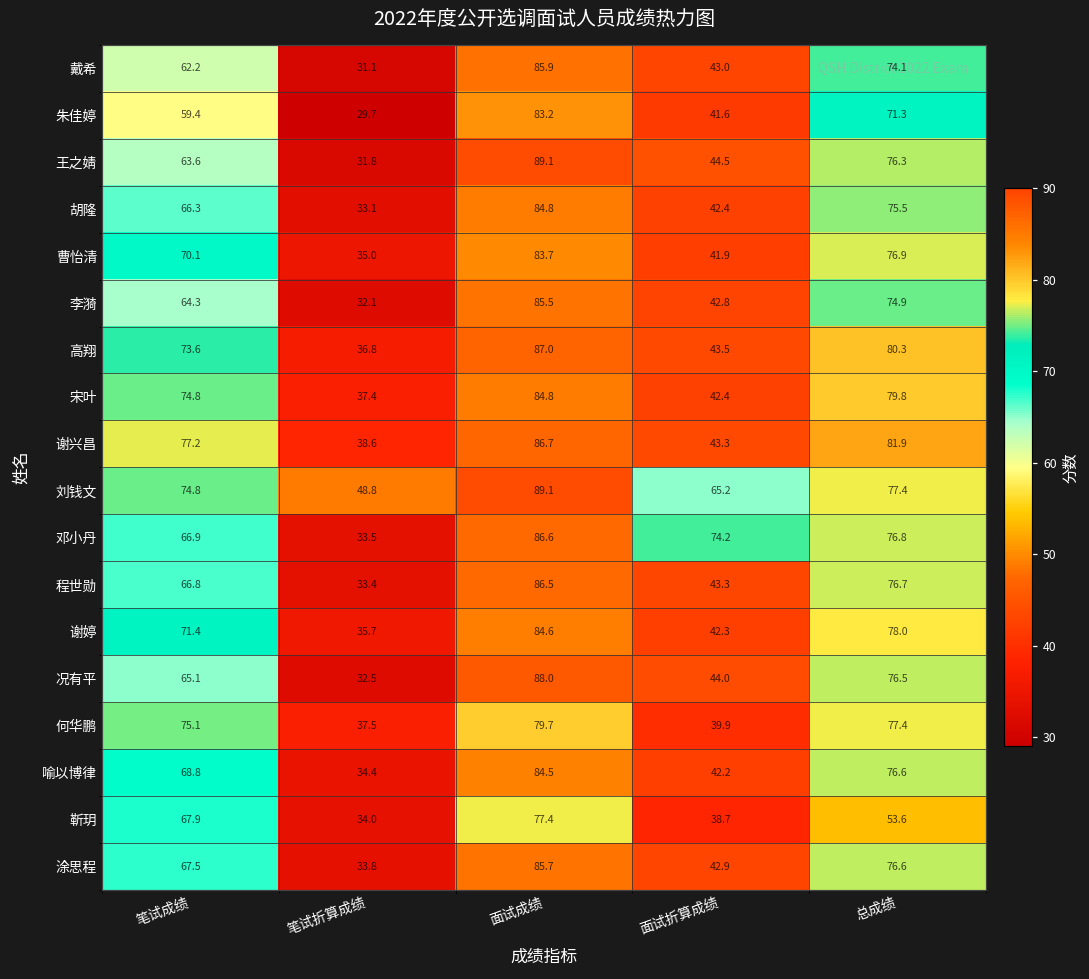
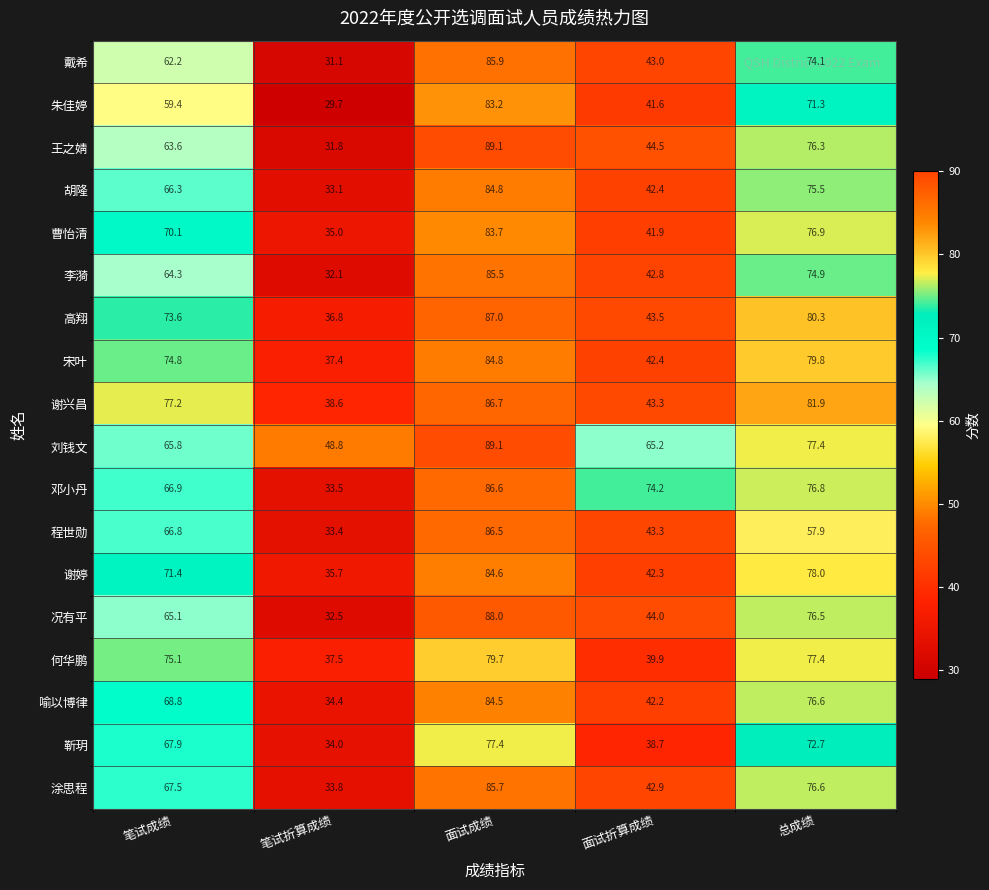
刘钱文, 笔试成绩: 74.8 -> 65.8
程世勋, 总成绩: 76.7 -> 57.9
靳玥, 总成绩: 53.6 -> 72.7
